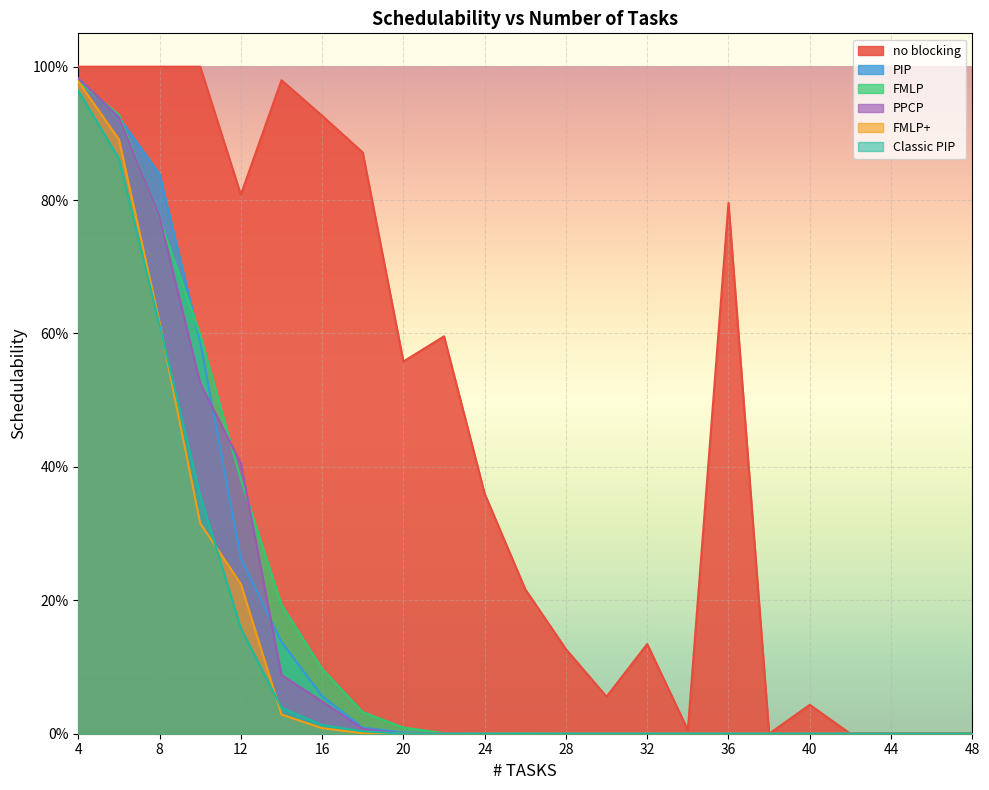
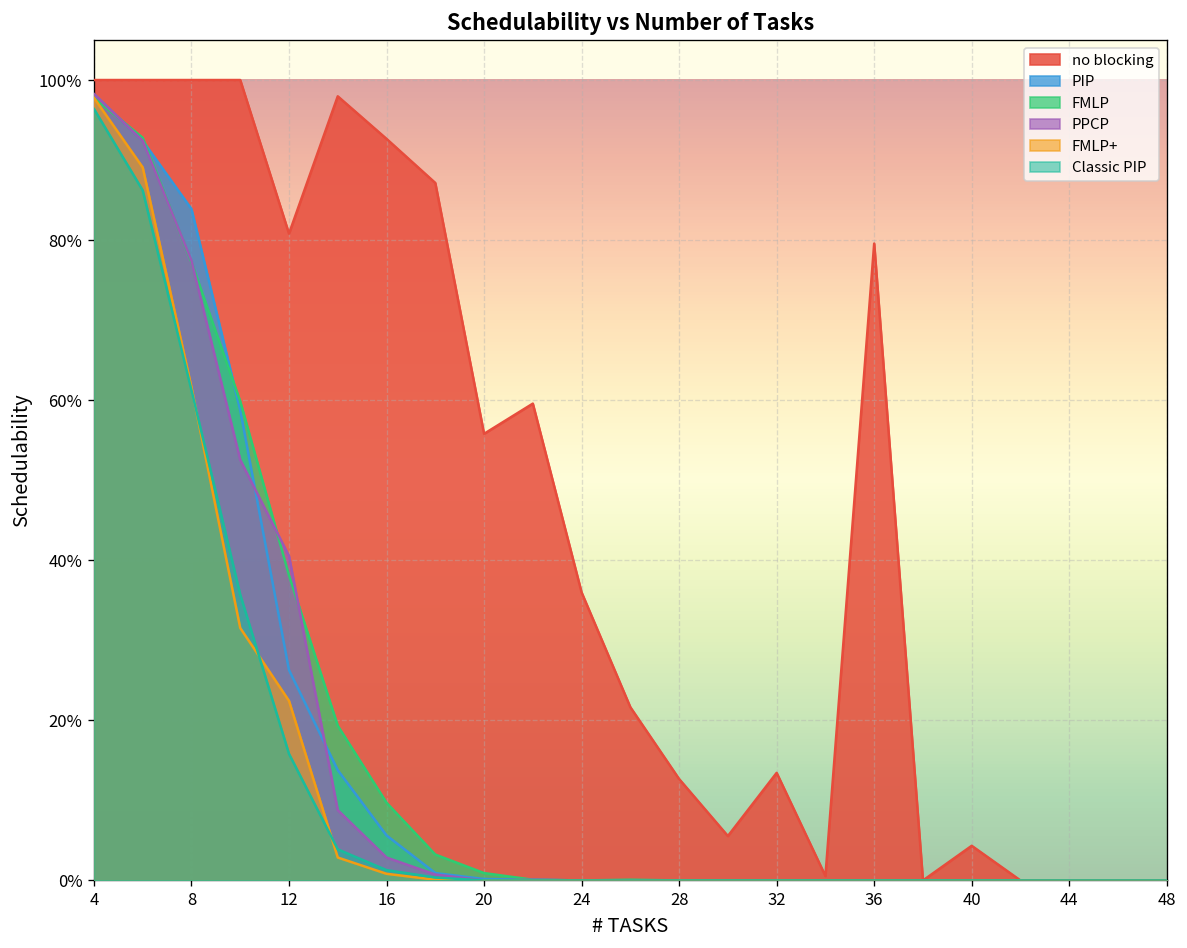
PPCP, 16: 5% -> 3%
